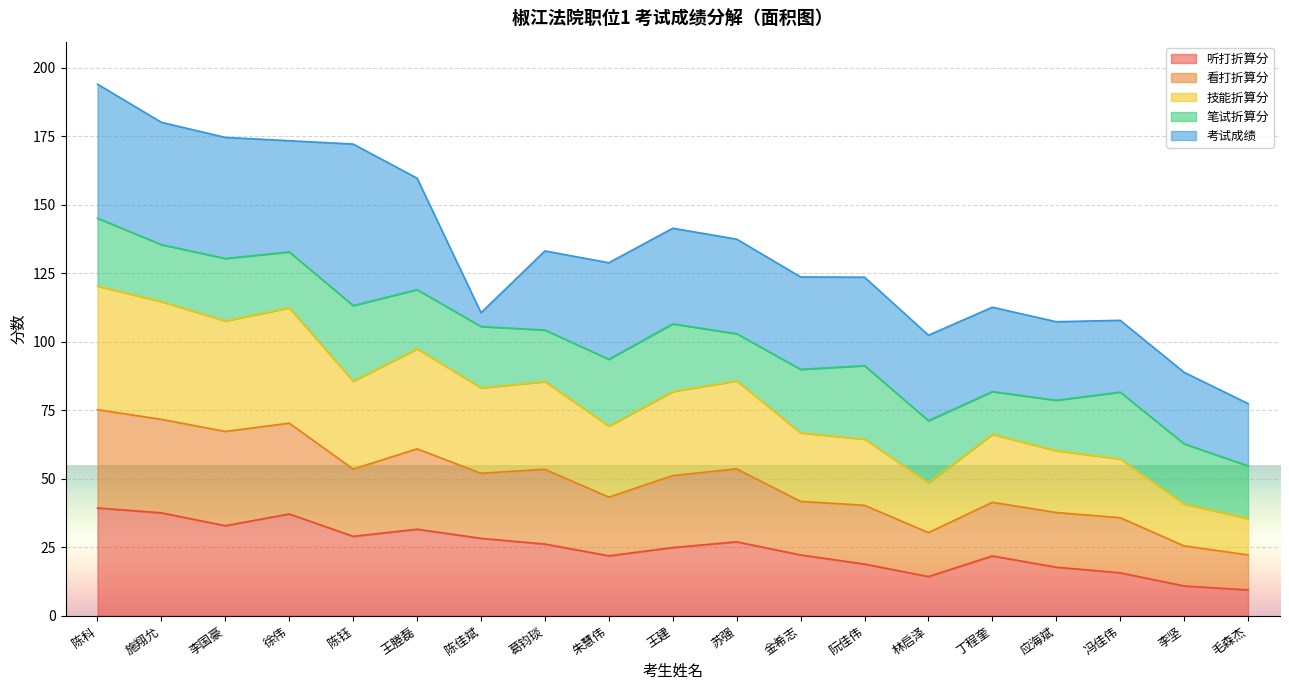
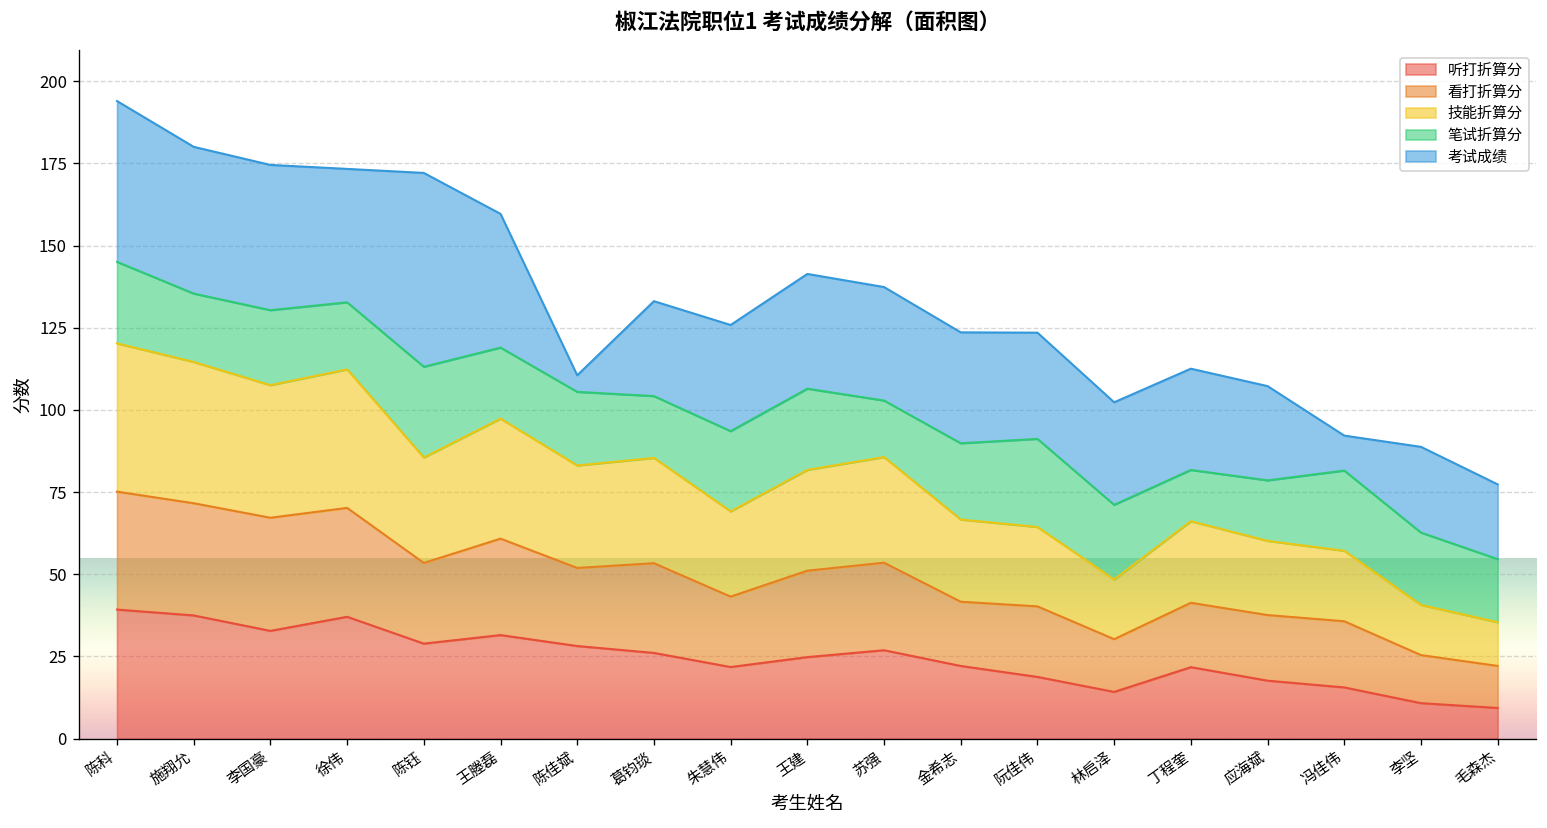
考试成绩, 朱慧伟: 35 -> 32
考试成绩, 冯佳伟: 26 -> 11
